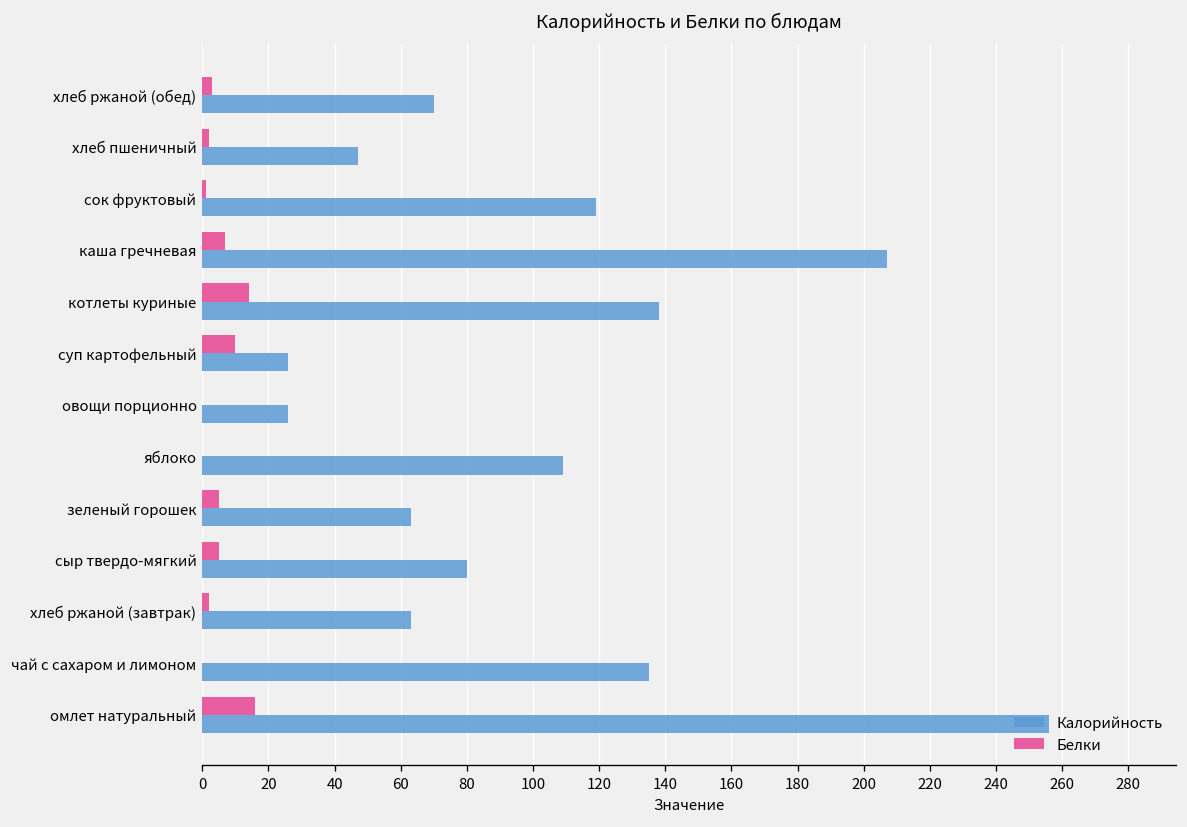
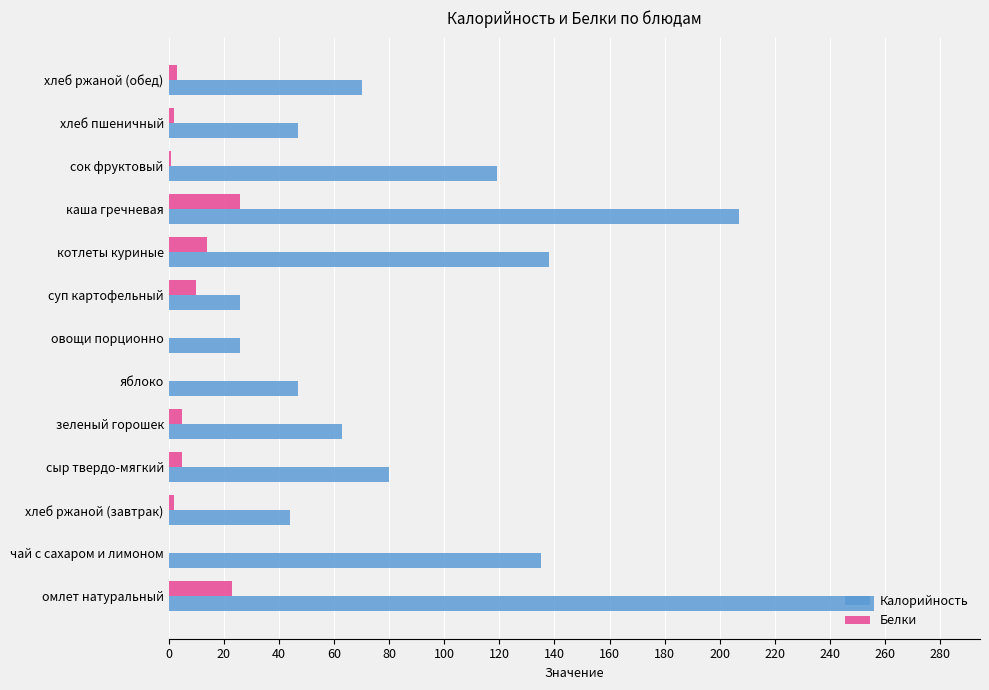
Белки, каша гречневая: 7 -> 26
Калорийность, яблоко: 109 -> 47
Калорийность, хлеб ржаной (завтрак): 63 -> 44
Белки, омлет натуральный: 16 -> 23
